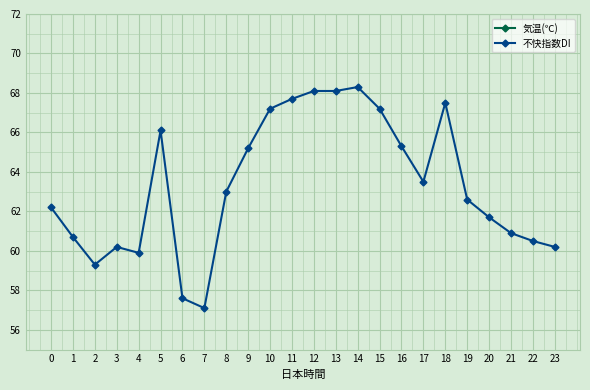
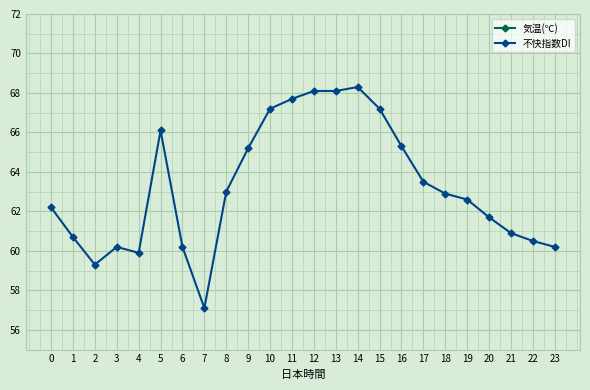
不快指数DI, 6: 57.6 -> 60.2
不快指数DI, 18: 67.5 -> 62.9
